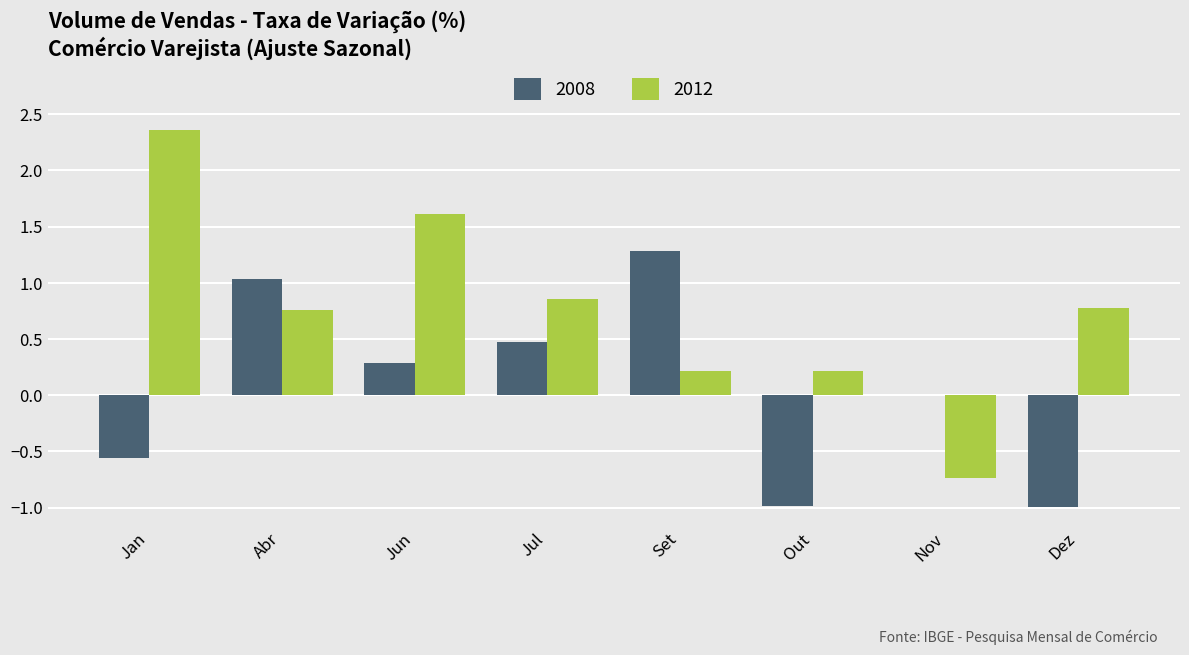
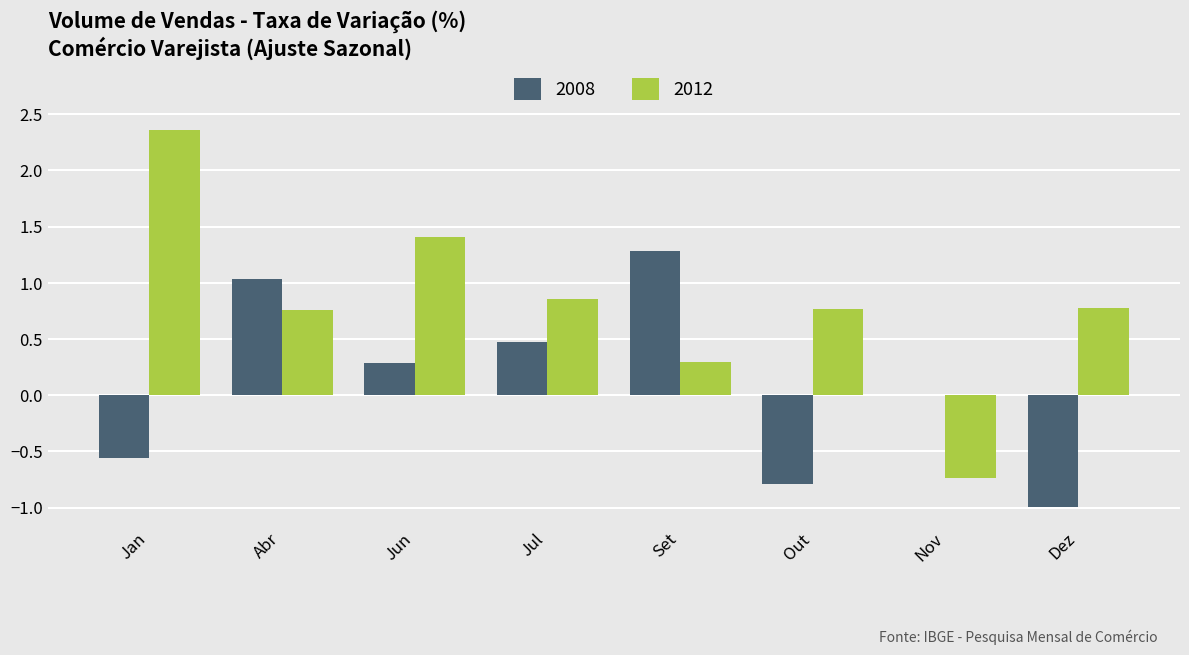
2012, Jun: 1.62 -> 1.40
2012, Set: 0.21 -> 0.30
2008, Out: -0.99 -> -0.79
2012, Out: 0.21 -> 0.77
